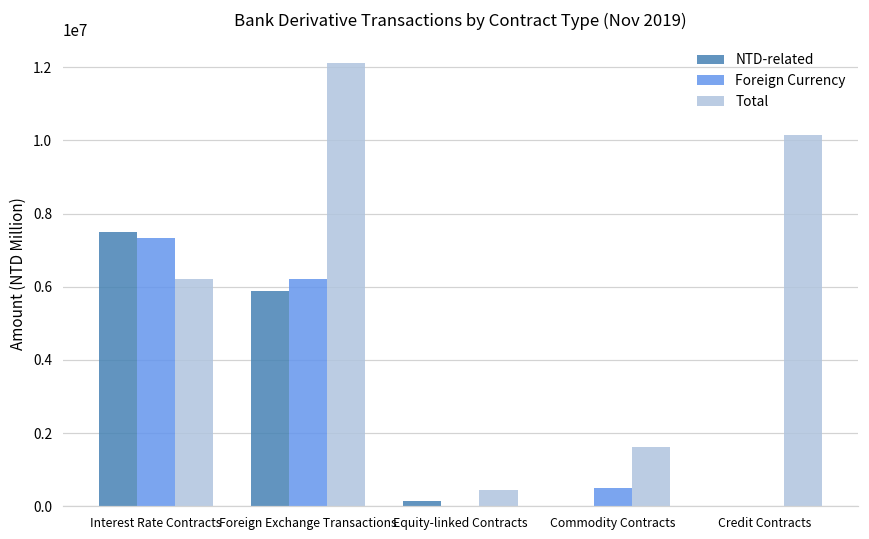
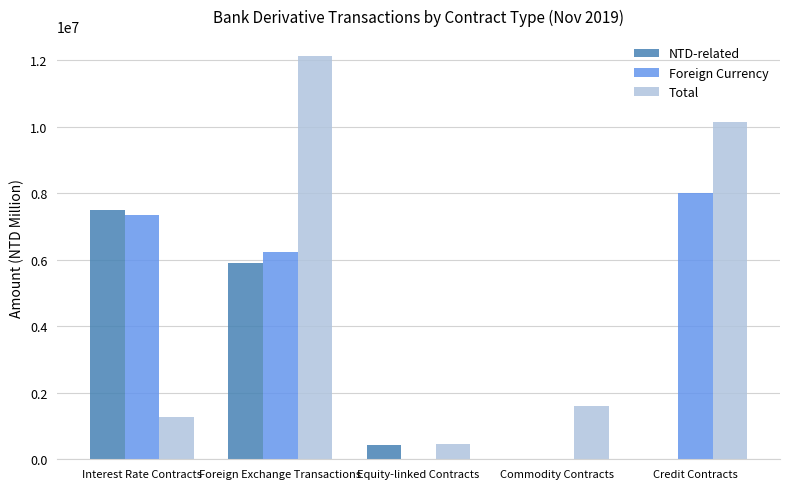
Total, Interest Rate Contracts: 6200000 -> 1300000
NTD-related, Equity-linked Contracts: 100000 -> 400000
Foreign Currency, Commodity Contracts: 500000 -> 0
Foreign Currency, Credit Contracts: 0 -> 8000000
